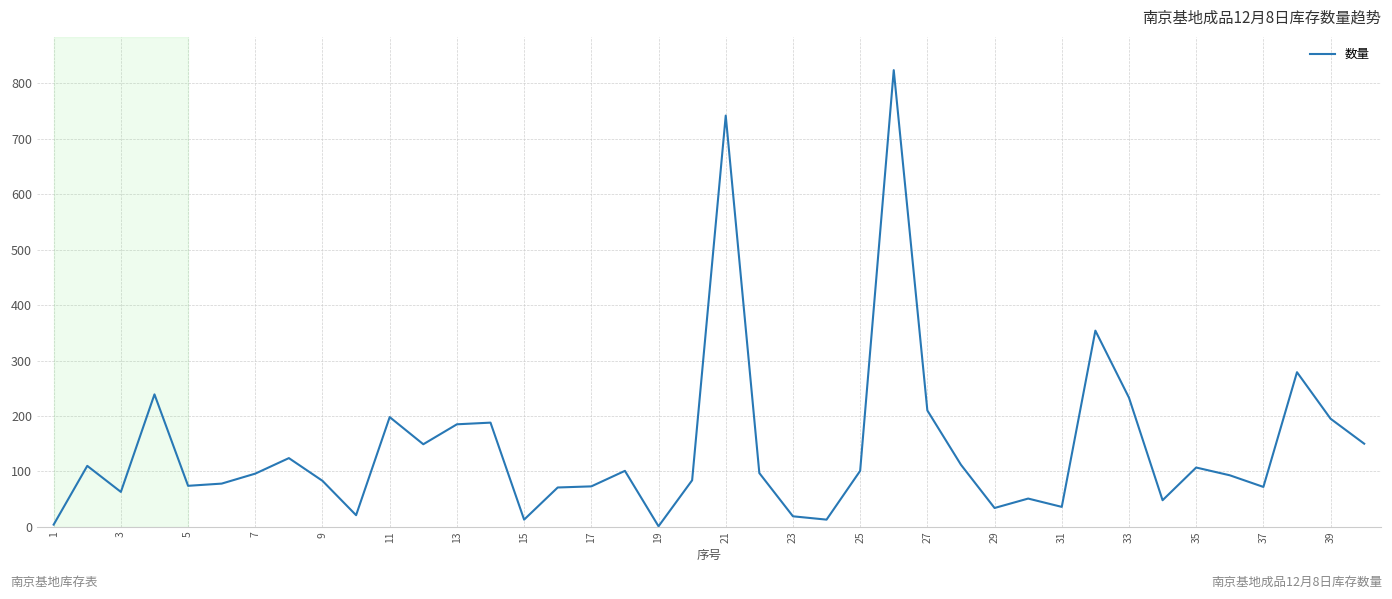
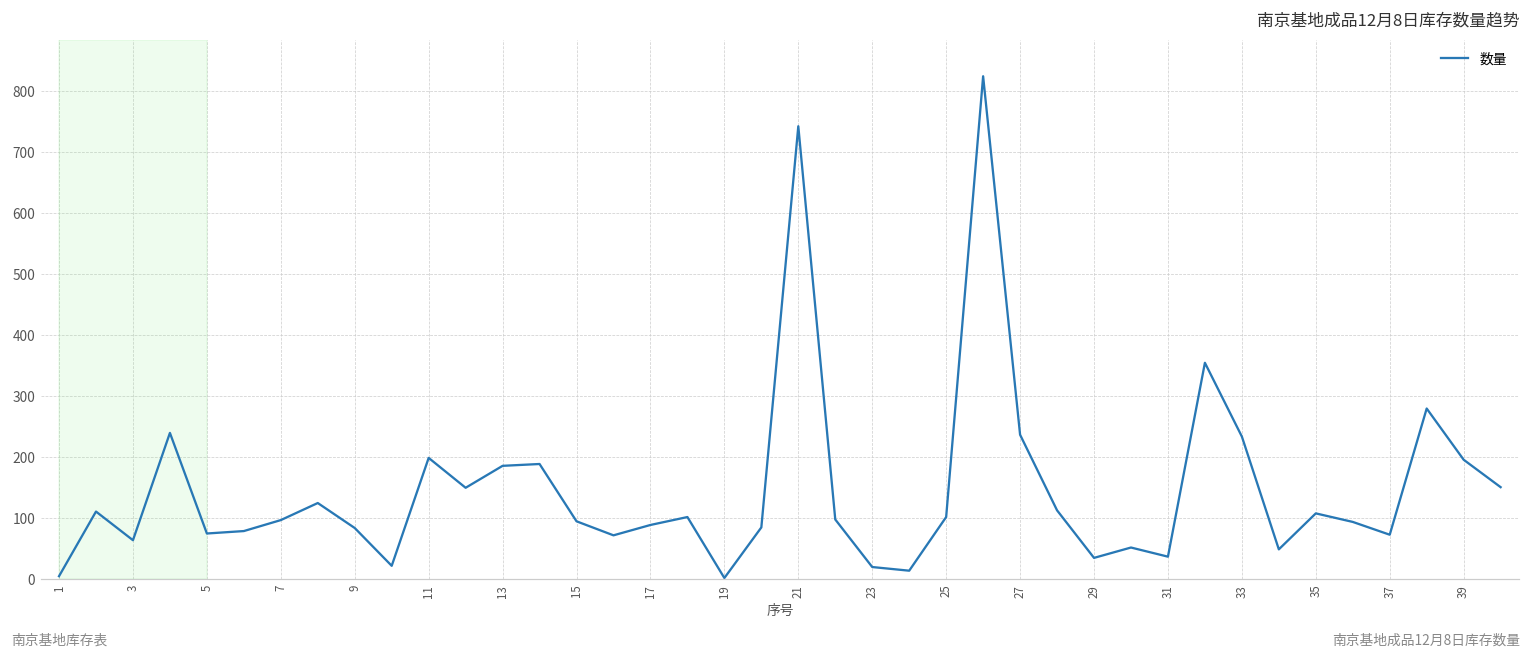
15: 10 -> 90
17: 70 -> 90
27: 210 -> 240
